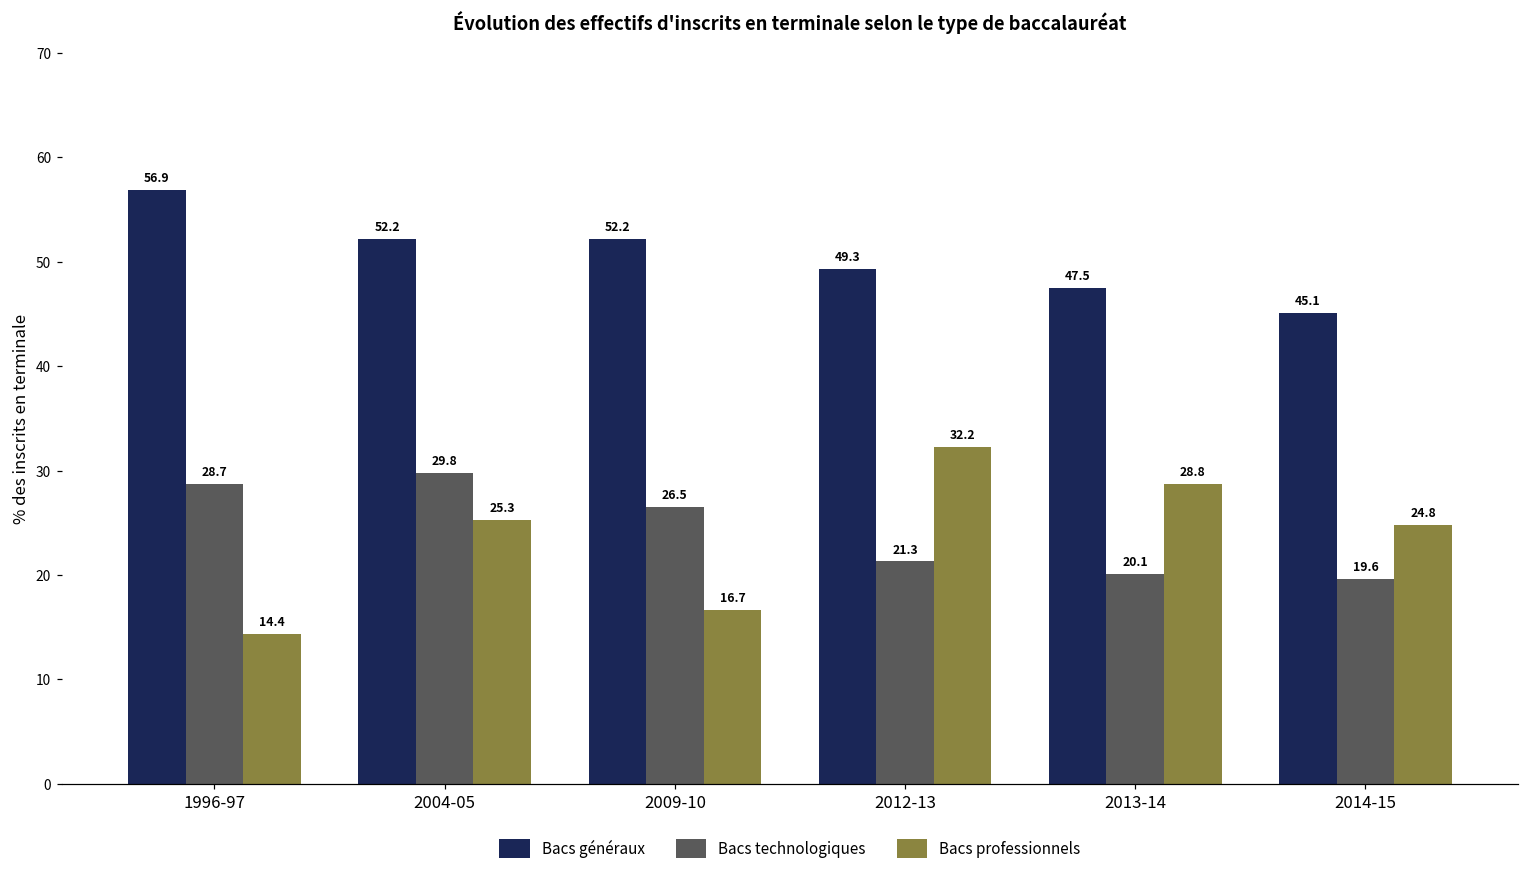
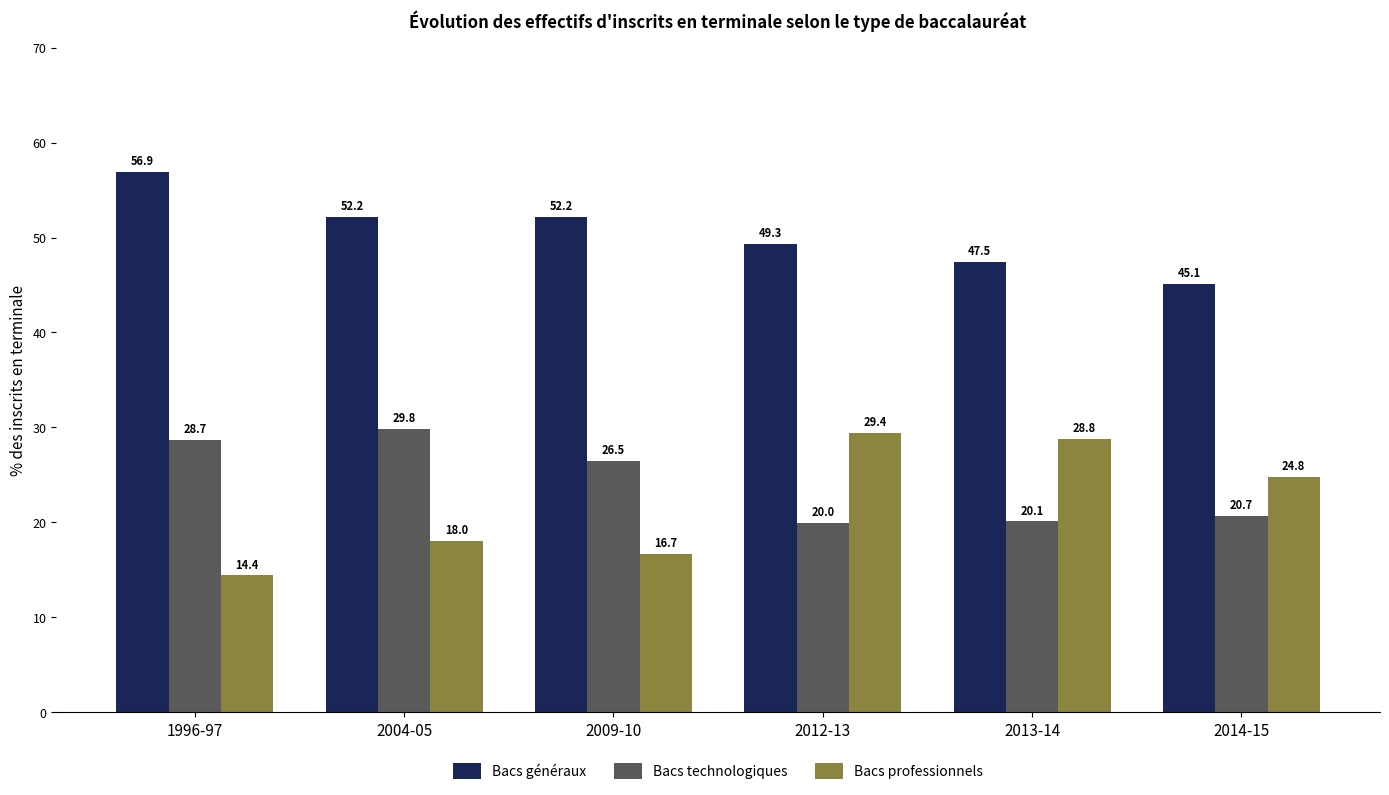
Bacs professionnels, 2004-05: 25.3 -> 18.0
Bacs technologiques, 2012-13: 21.3 -> 20.0
Bacs professionnels, 2012-13: 32.2 -> 29.4
Bacs technologiques, 2014-15: 19.6 -> 20.7
